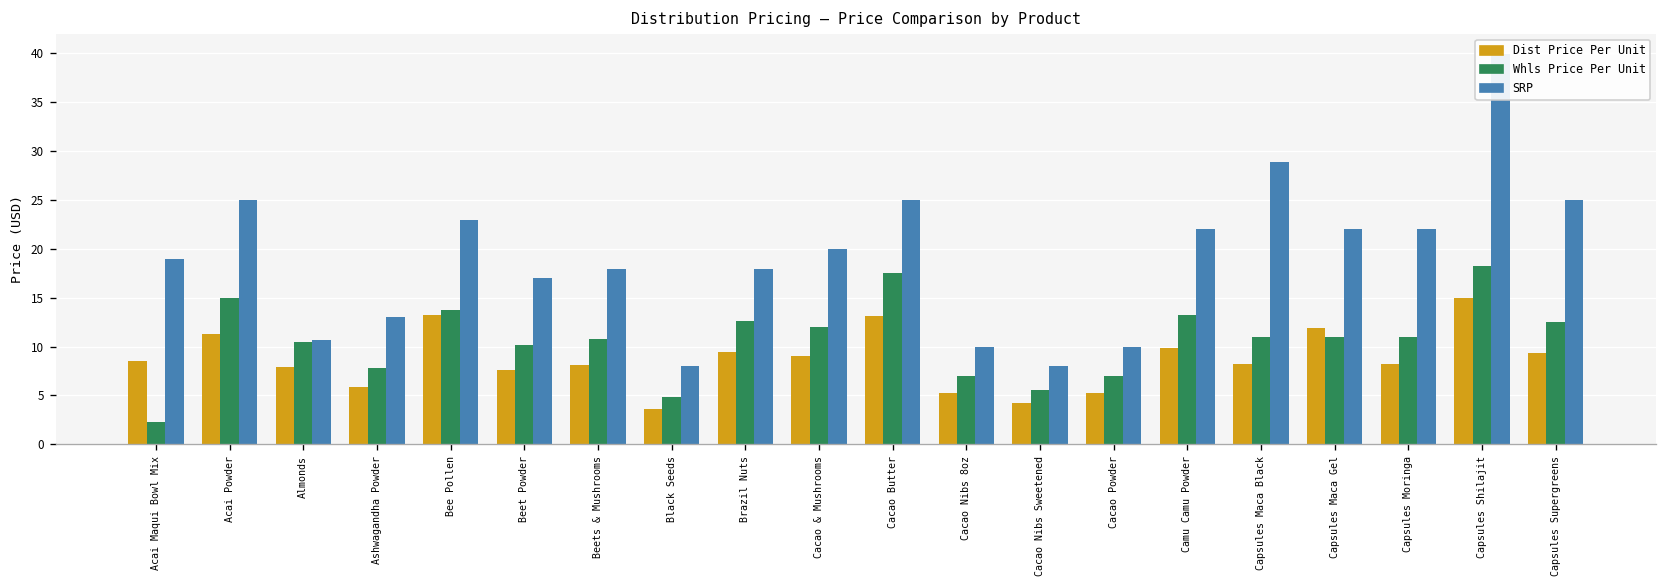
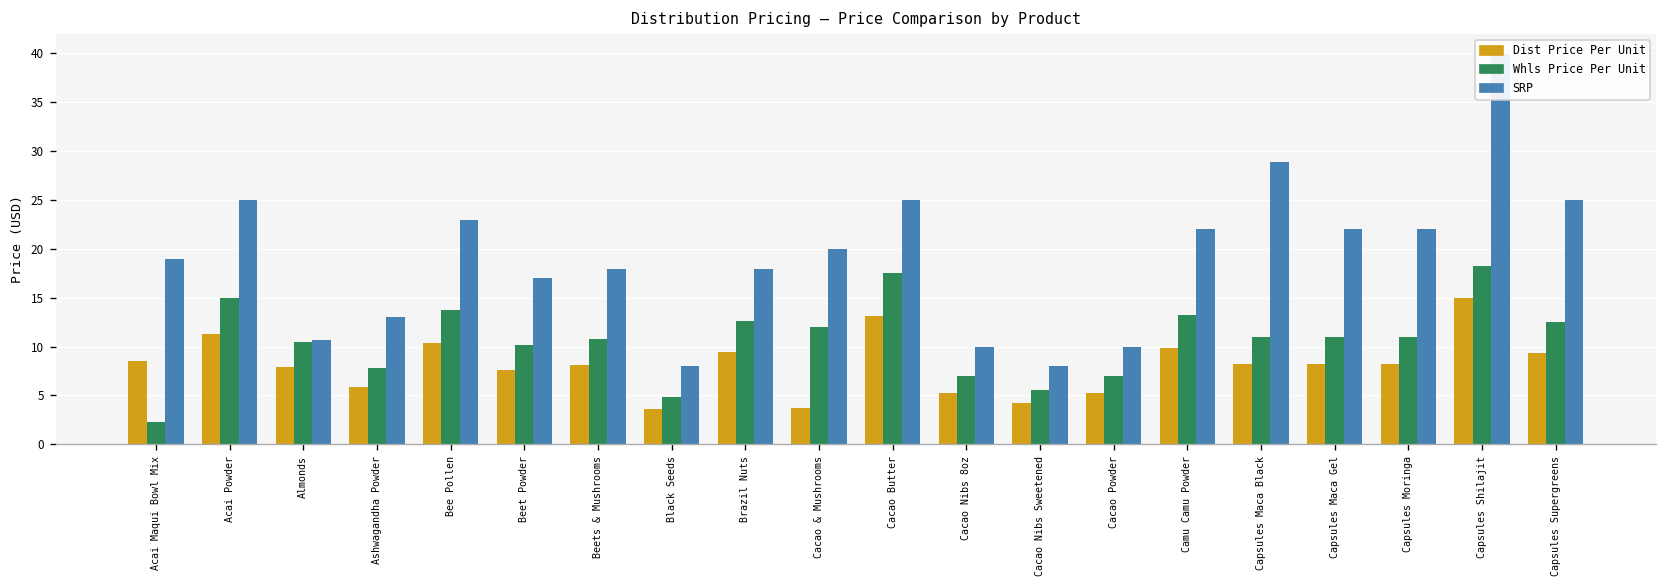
Dist Price Per Unit, Bee Pollen: 13 -> 10
Dist Price Per Unit, Cacao & Mushrooms: 9 -> 4
Dist Price Per Unit, Capsules Maca Gel: 12 -> 8
